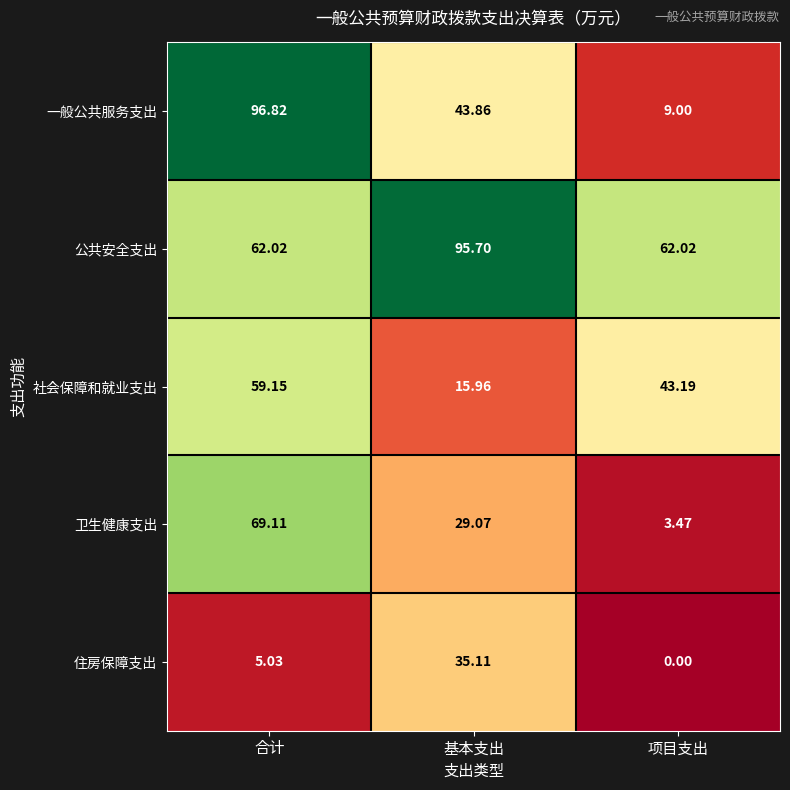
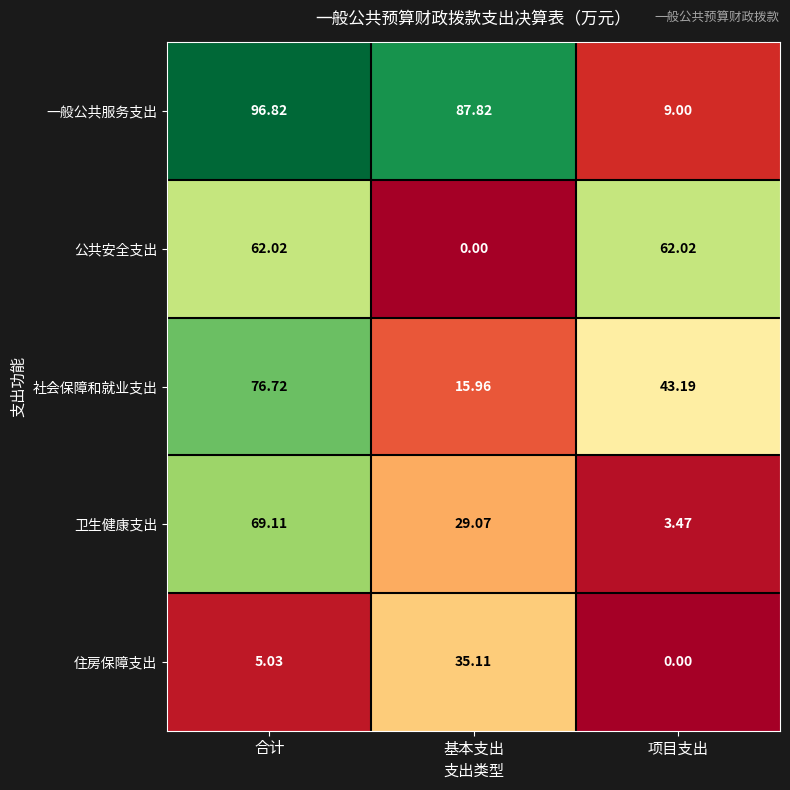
一般公共服务支出, 基本支出: 43.86 -> 87.82
公共安全支出, 基本支出: 95.70 -> 0.00
社会保障和就业支出, 合计: 59.15 -> 76.72
